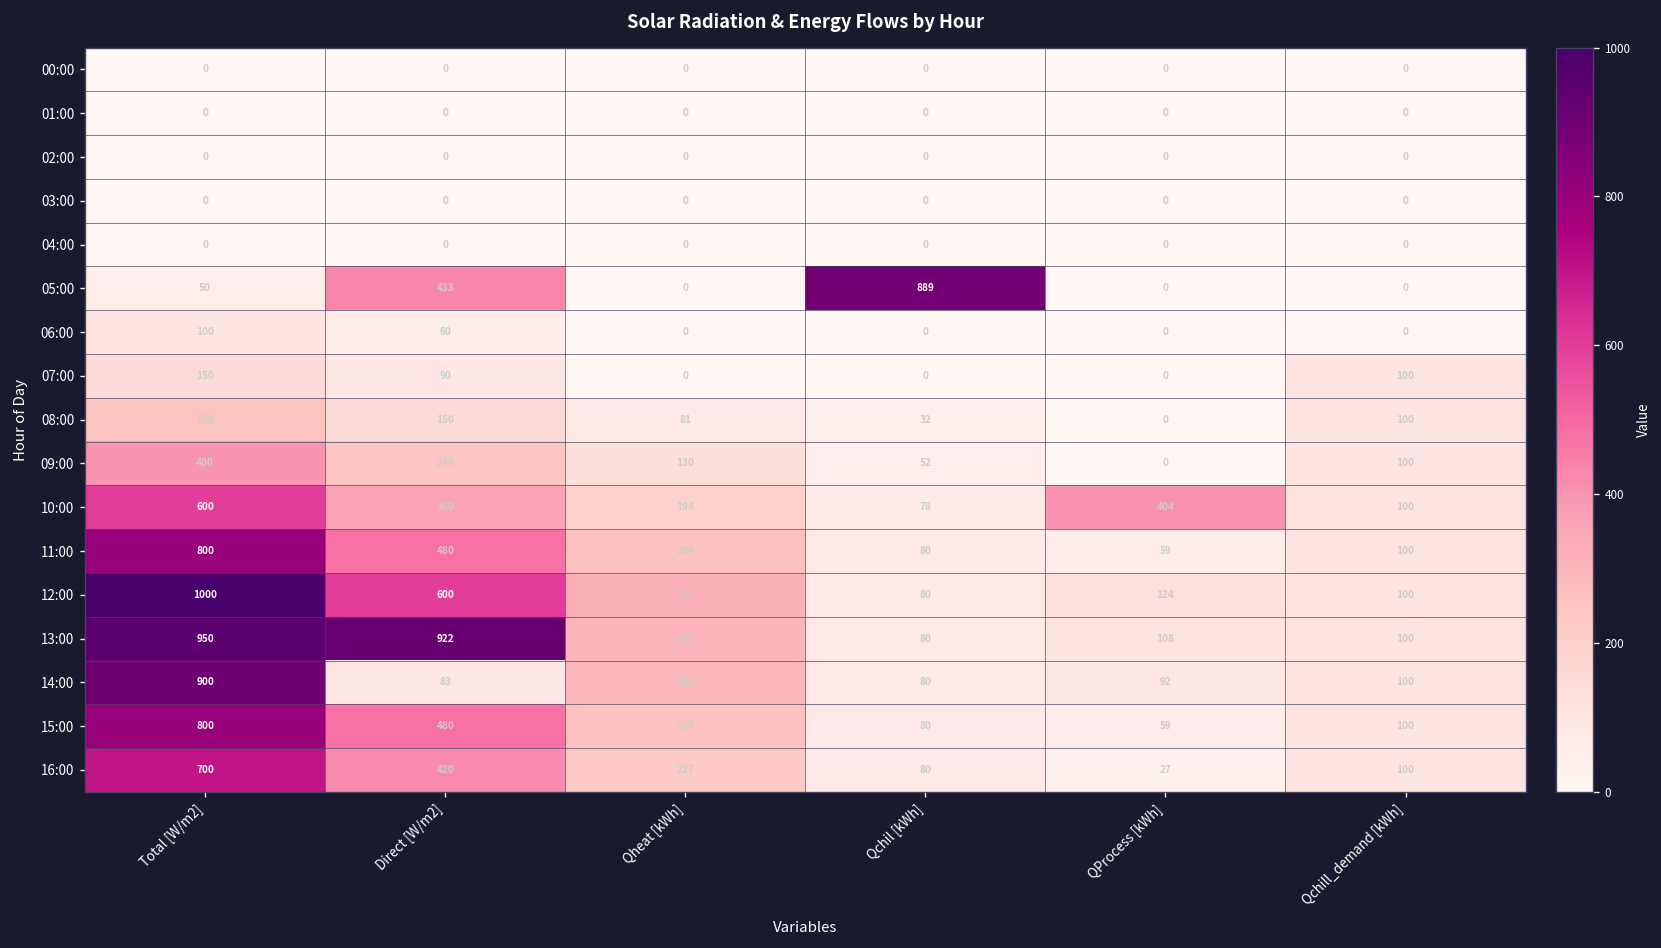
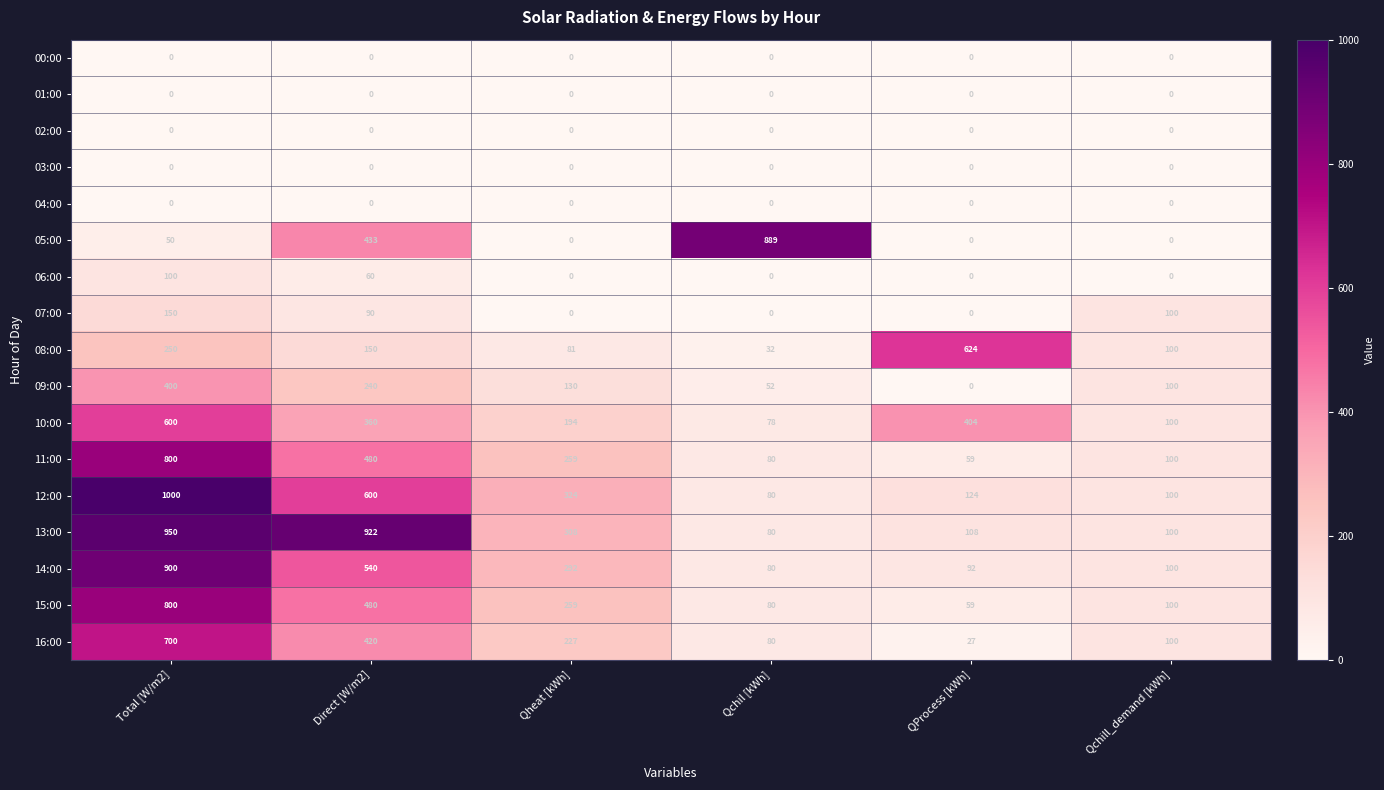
08:00, QProcess [kWh]: 0 -> 624
14:00, Direct [W/m2]: 83 -> 540
